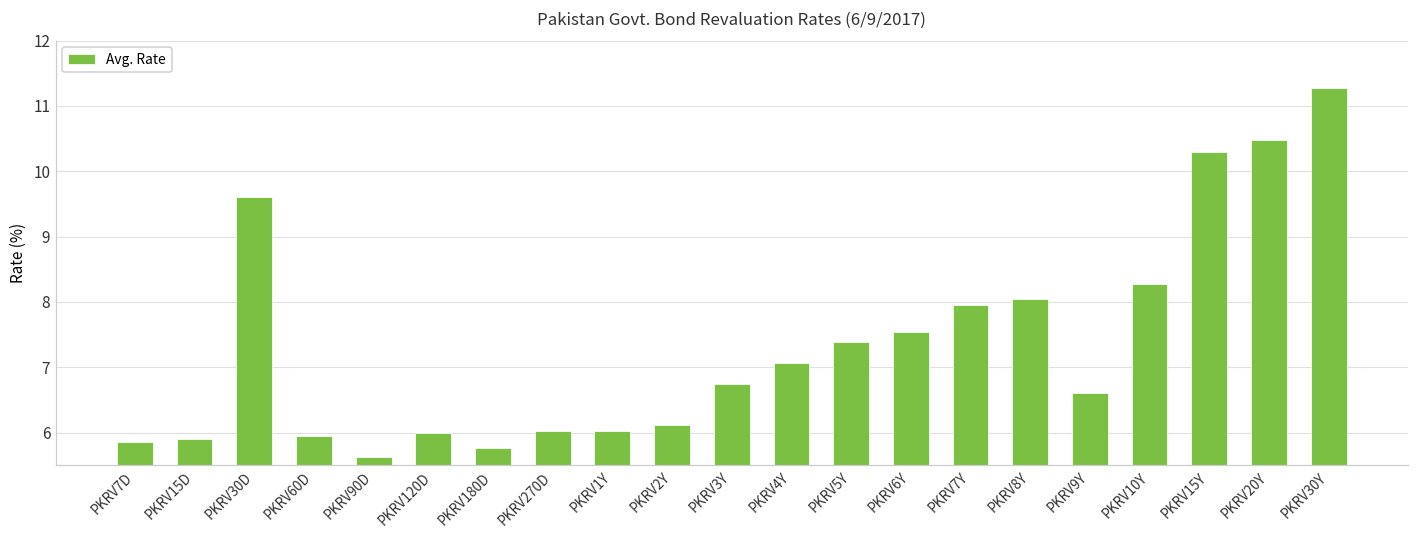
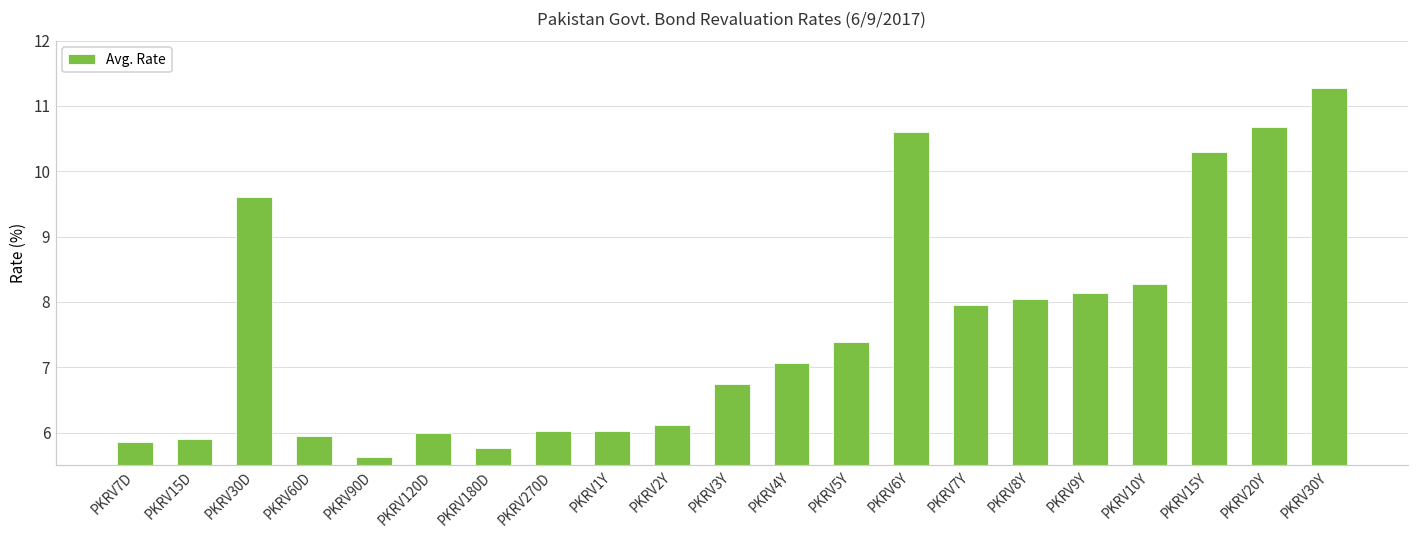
PKRV6Y: 7.5 -> 10.6
PKRV9Y: 6.6 -> 8.1
PKRV20Y: 10.5 -> 10.7
